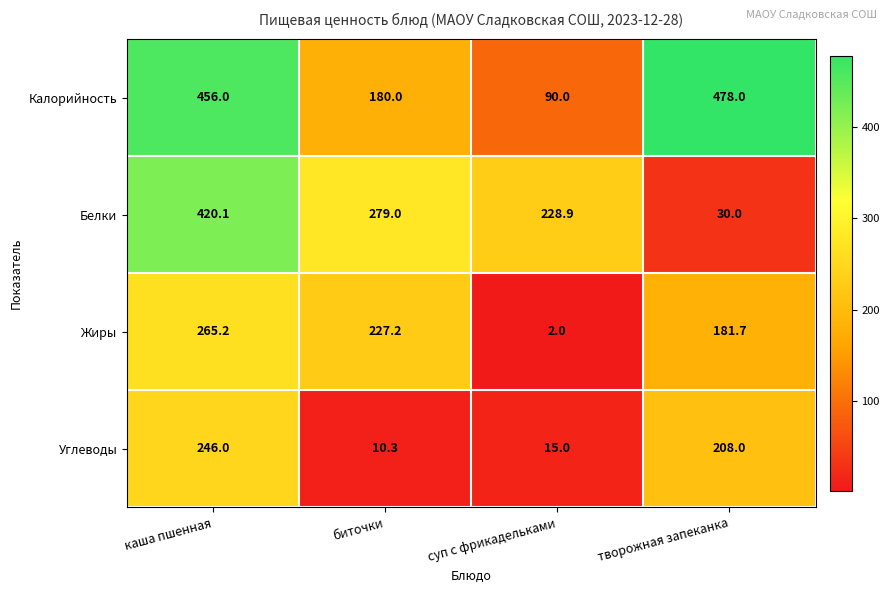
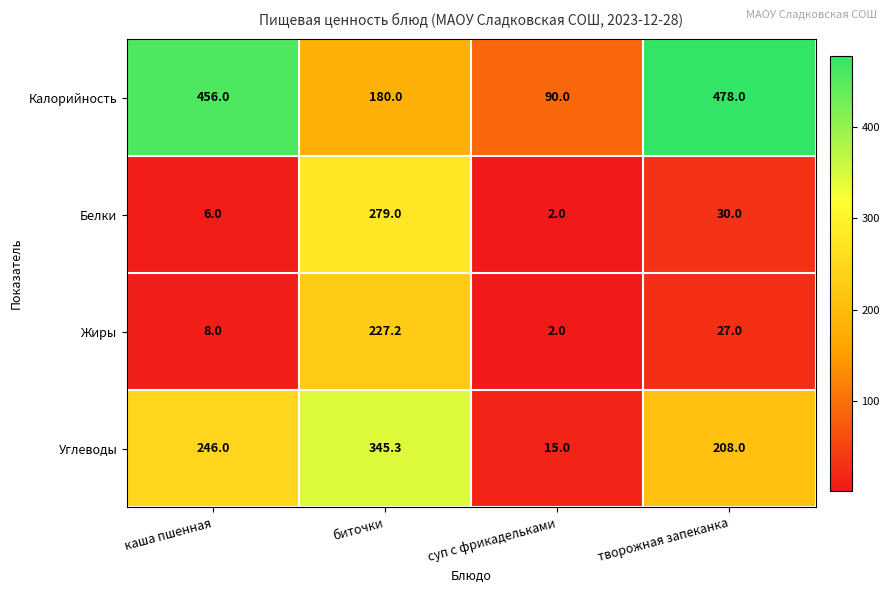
Белки, каша пшенная: 420.1 -> 6.0
Белки, суп с фрикадельками: 228.9 -> 2.0
Жиры, каша пшенная: 265.2 -> 8.0
Жиры, творожная запеканка: 181.7 -> 27.0
Углеводы, биточки: 10.3 -> 345.3
